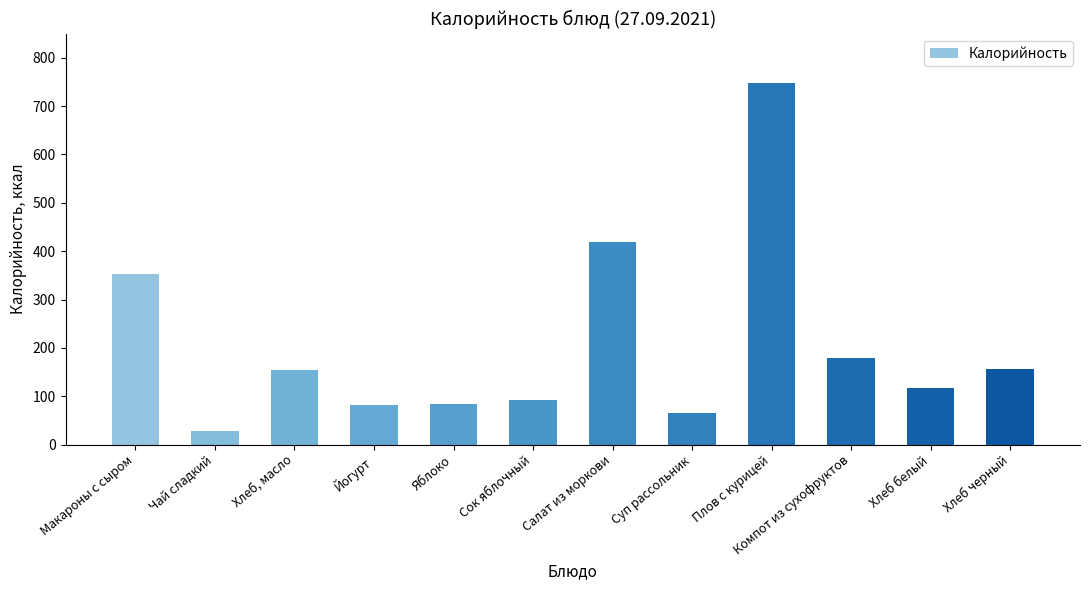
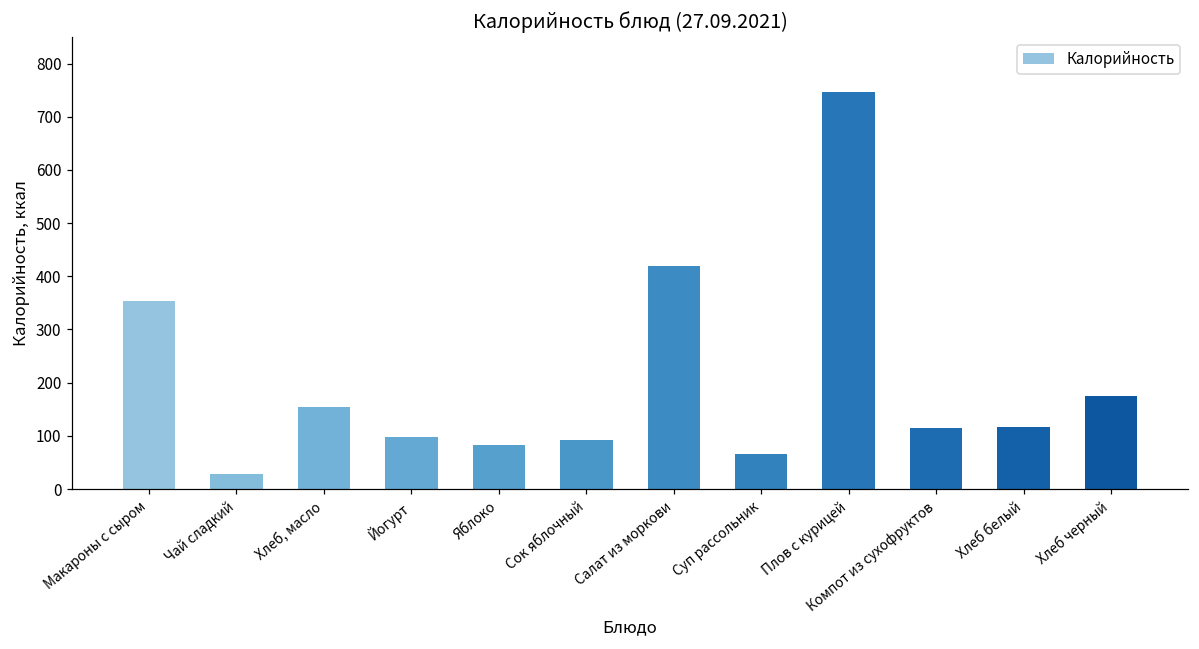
Йогурт: 80 -> 100
Компот из сухофруктов: 180 -> 110
Хлеб черный: 160 -> 170
